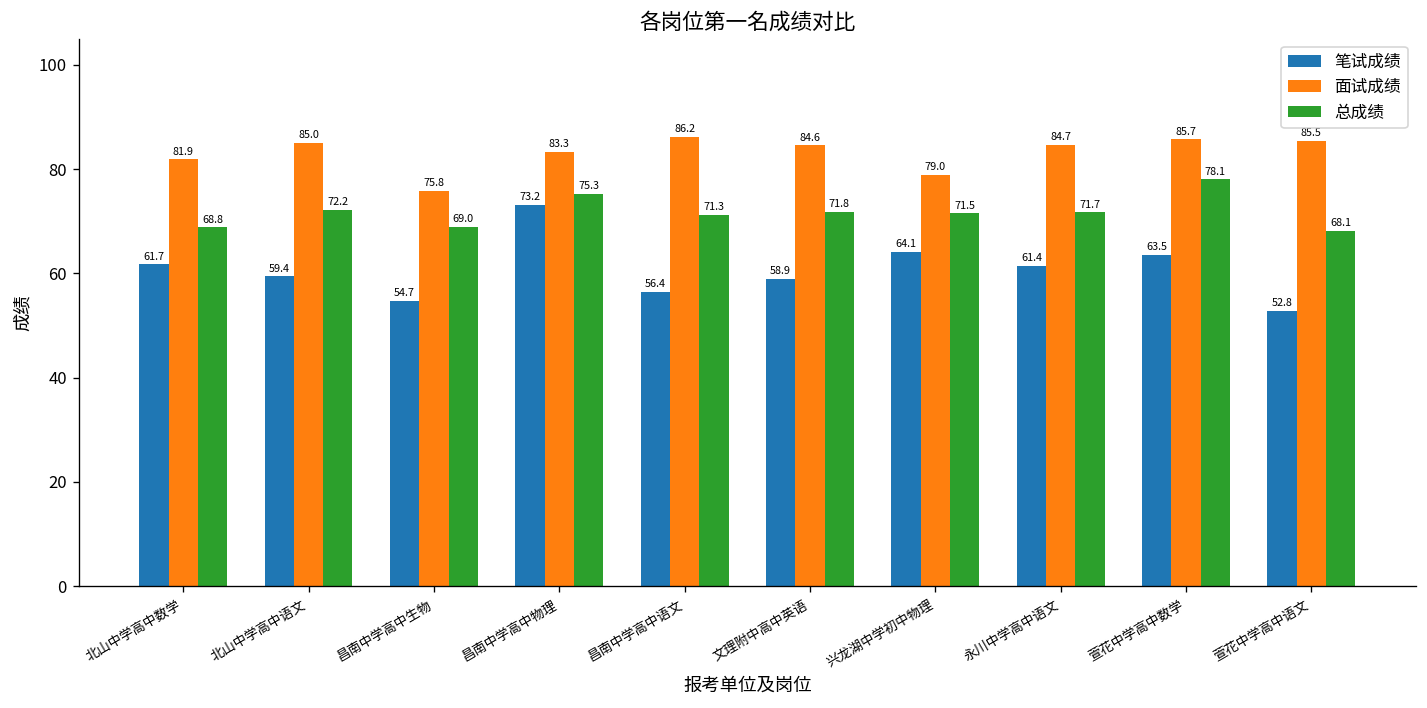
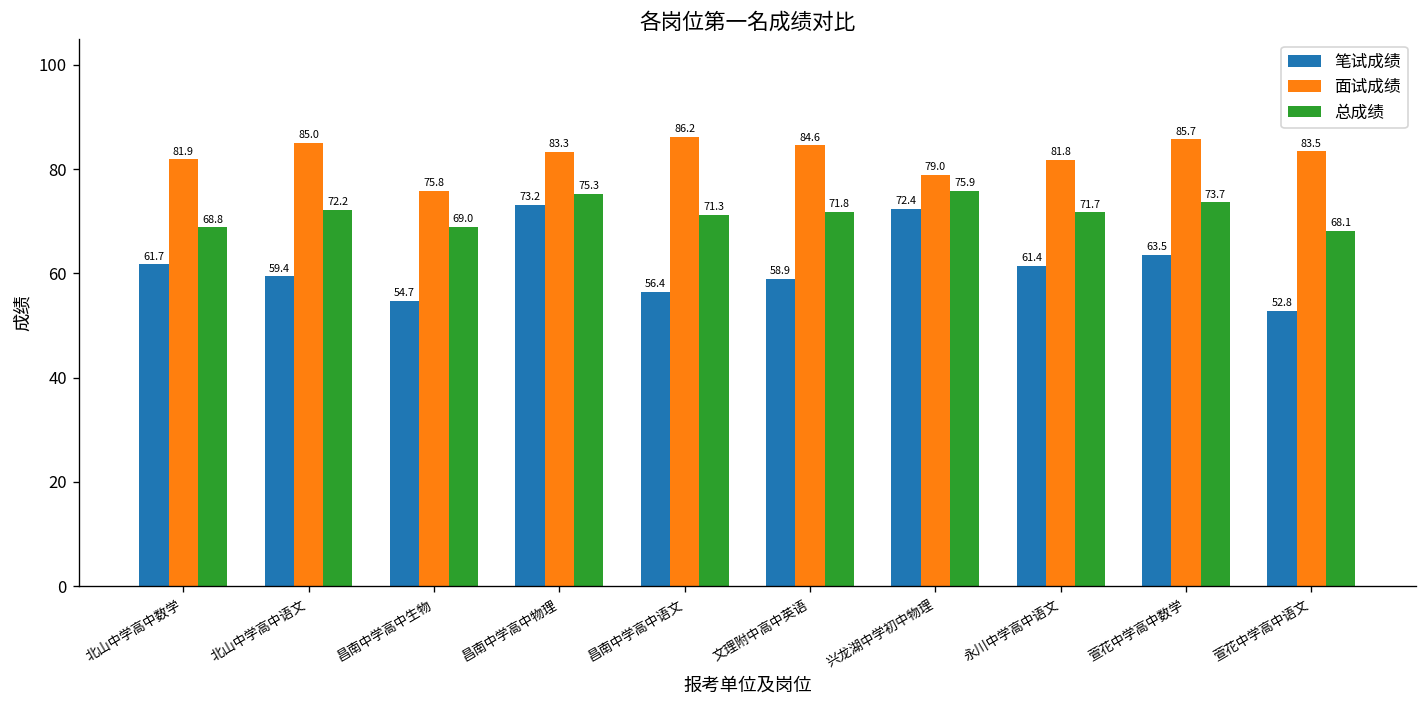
笔试成绩, 兴龙湖中学初中物理: 64.1 -> 72.4
总成绩, 兴龙湖中学初中物理: 71.5 -> 75.9
面试成绩, 永川中学高中语文: 84.7 -> 81.8
总成绩, 萱花中学高中数学: 78.1 -> 73.7
面试成绩, 萱花中学高中语文: 85.5 -> 83.5
